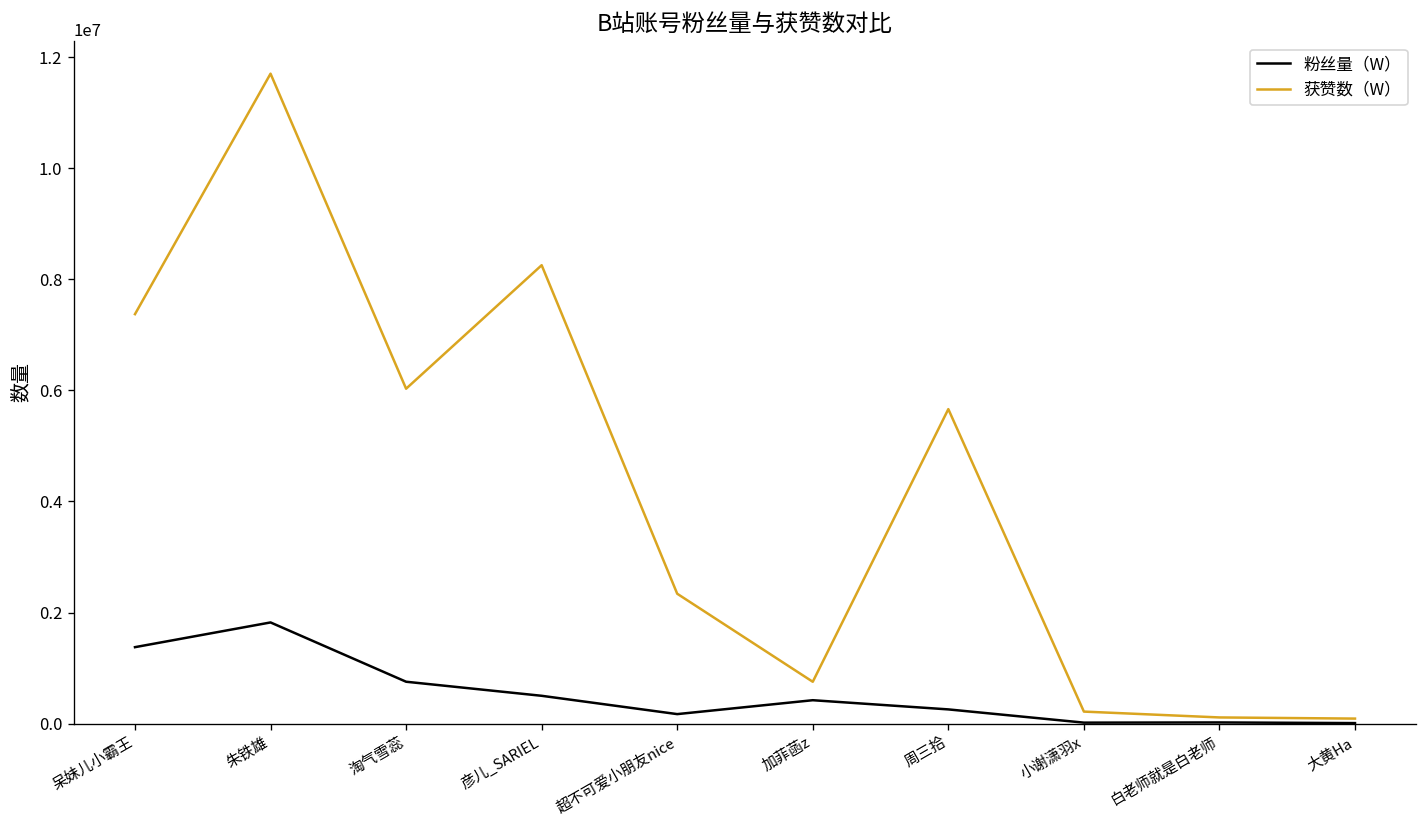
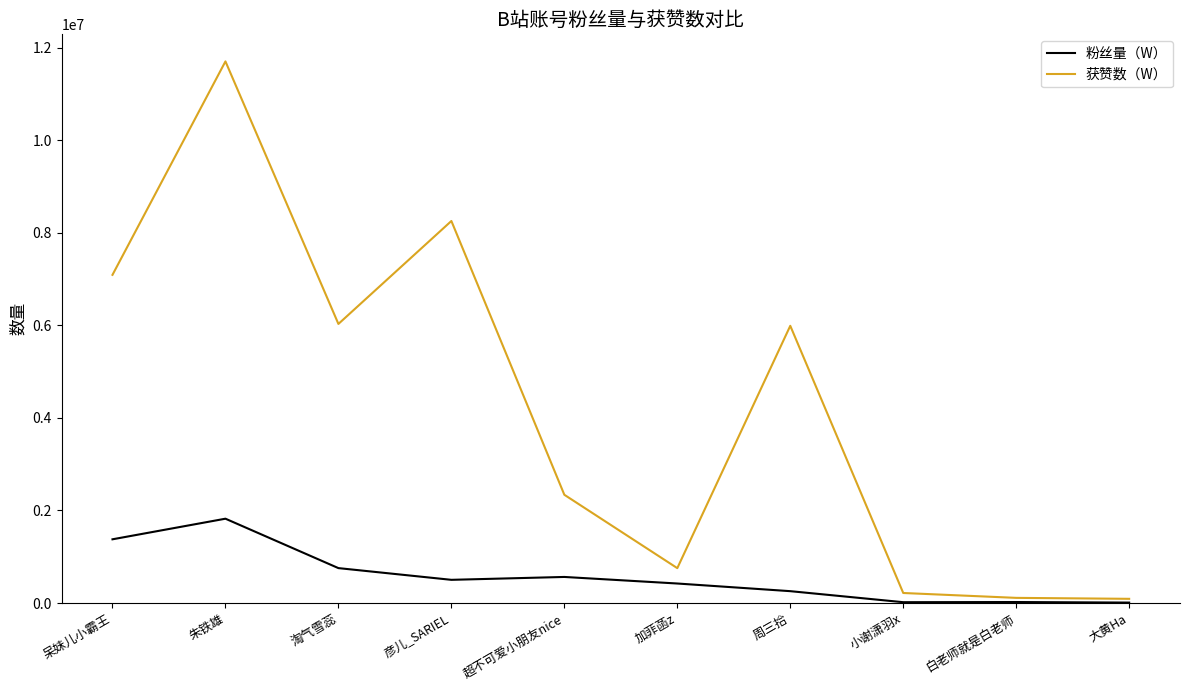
获赞数（W）, 呆妹儿小霸王: 7400000 -> 7100000
粉丝量（W）, 超不可爱小朋友nice: 200000 -> 600000
获赞数（W）, 周三拾: 5700000 -> 6000000
